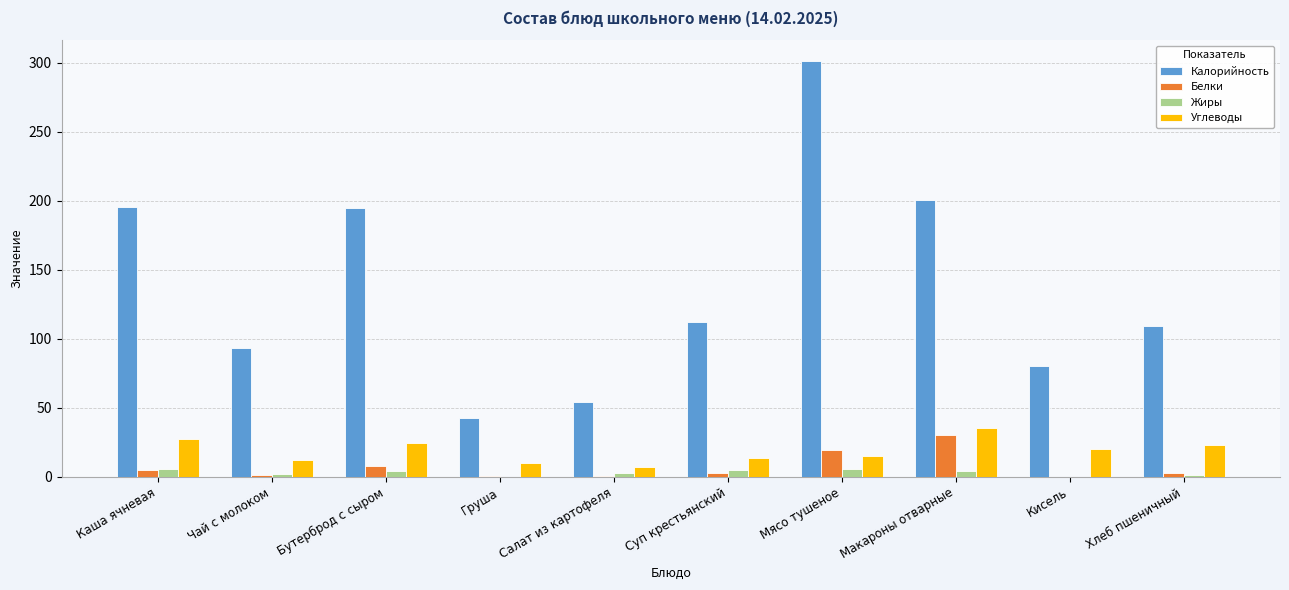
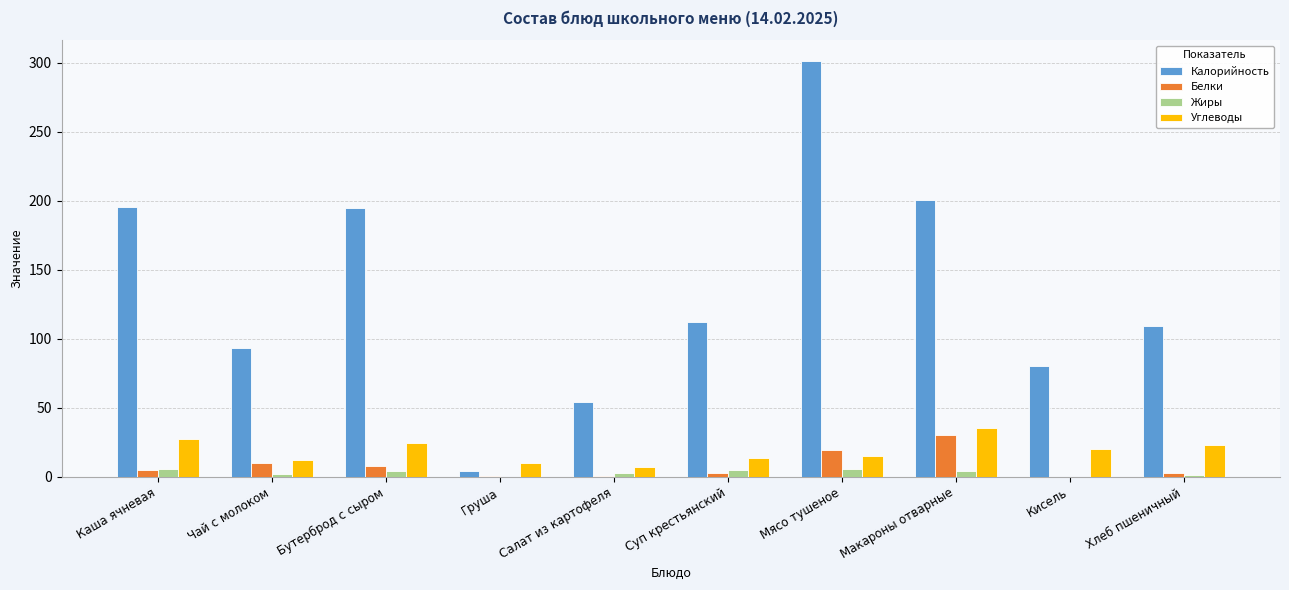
Белки, Чай с молоком: 2 -> 10
Калорийность, Груша: 43 -> 4
